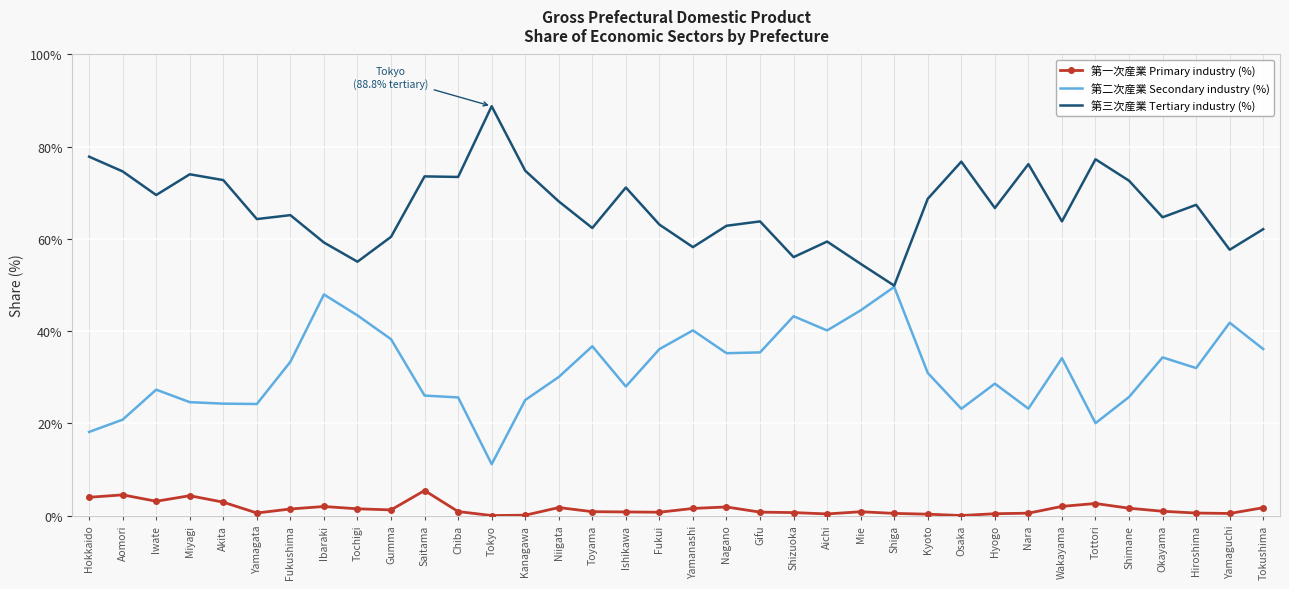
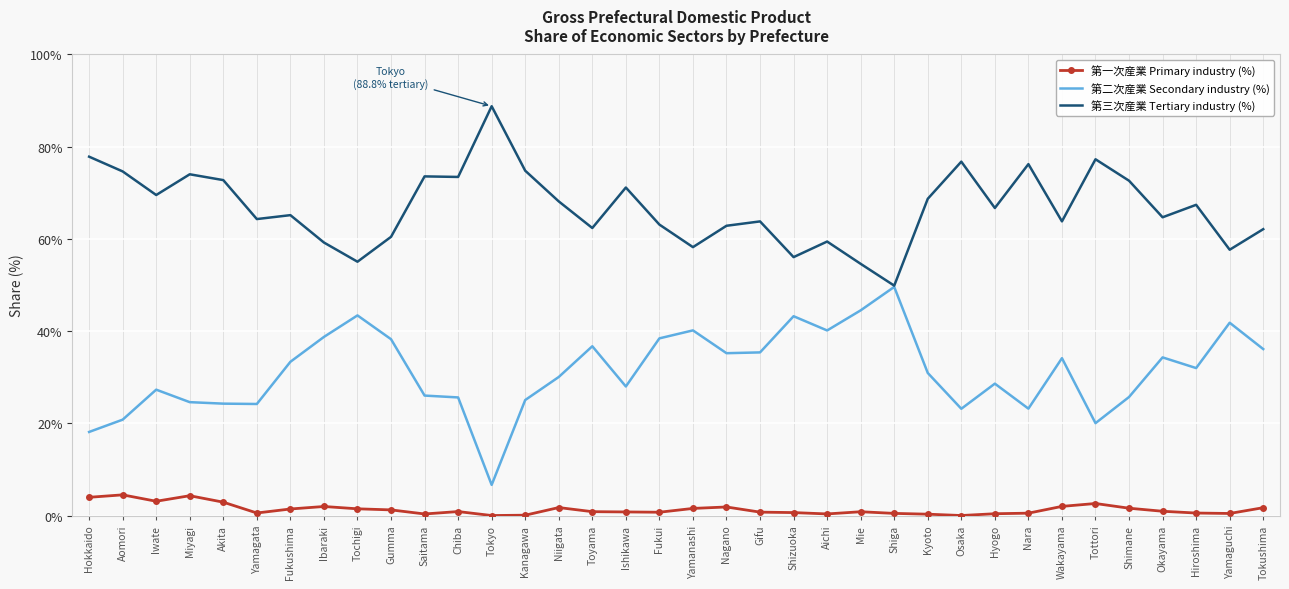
第二次産業 Secondary industry (%), Ibaraki: 48% -> 39%
第一次産業 Primary industry (%), Saitama: 5% -> 0%
第二次産業 Secondary industry (%), Tokyo: 11% -> 7%
第二次産業 Secondary industry (%), Fukui: 36% -> 38%
